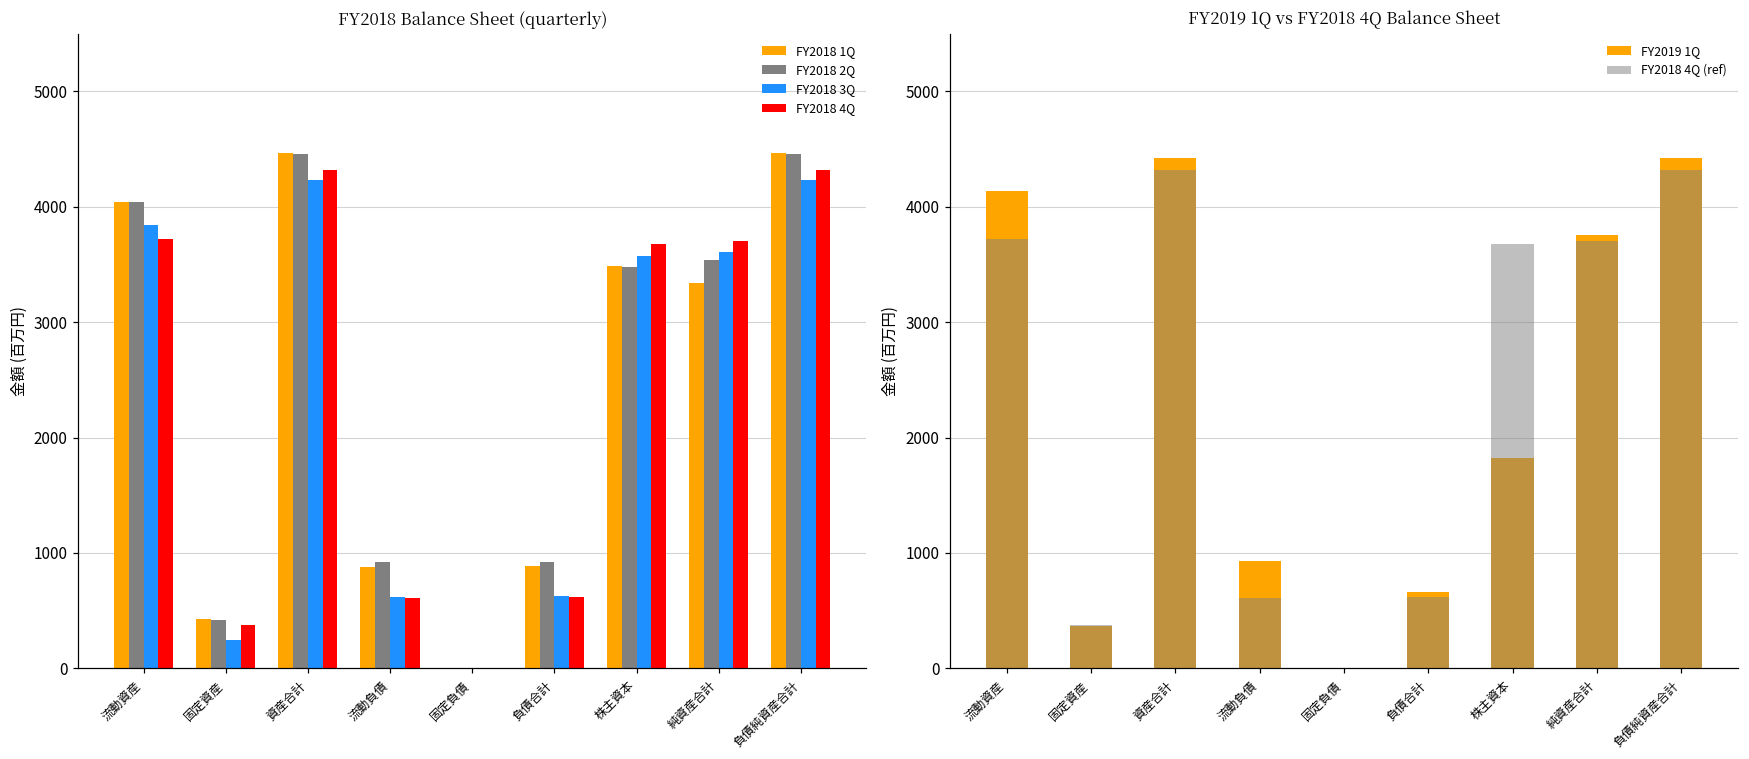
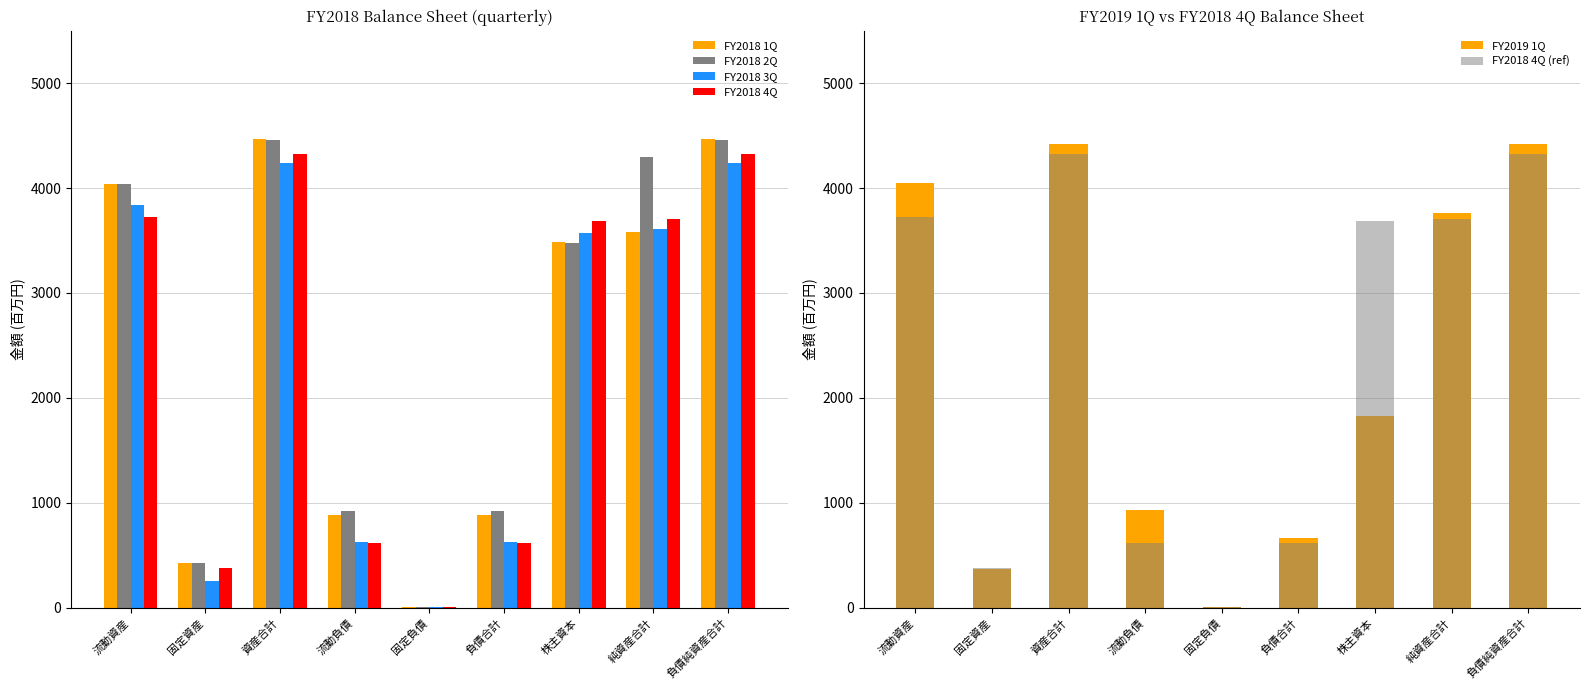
FY2018 Balance Sheet (quarterly), FY2018 1Q, 純資産合計: 3340 -> 3580
FY2018 Balance Sheet (quarterly), FY2018 2Q, 純資産合計: 3540 -> 4300
FY2019 1Q vs FY2018 4Q Balance Sheet, FY2019 1Q, 流動資産: 4130 -> 4050
